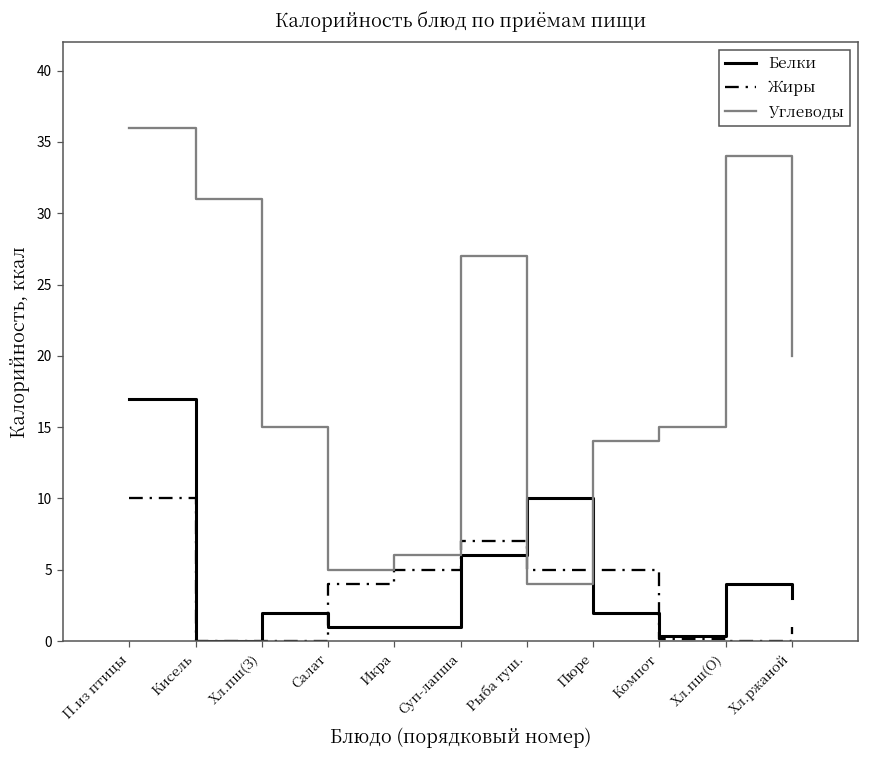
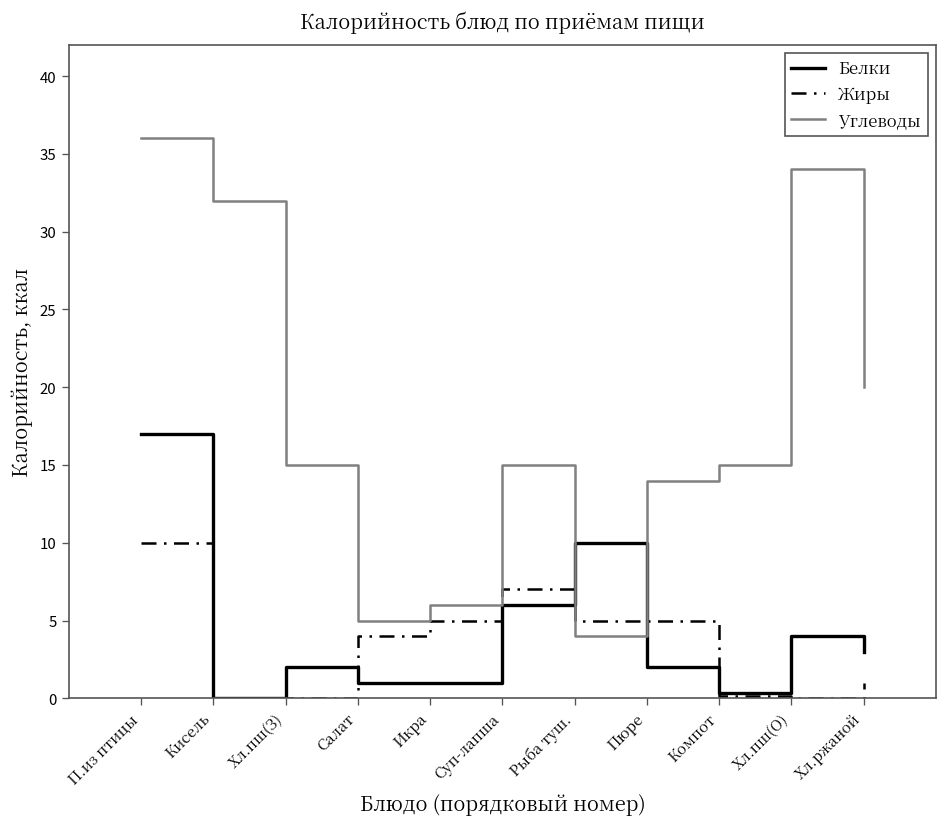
Углеводы, Кисель: 31 -> 32
Углеводы, Суп-лапша: 27 -> 15
